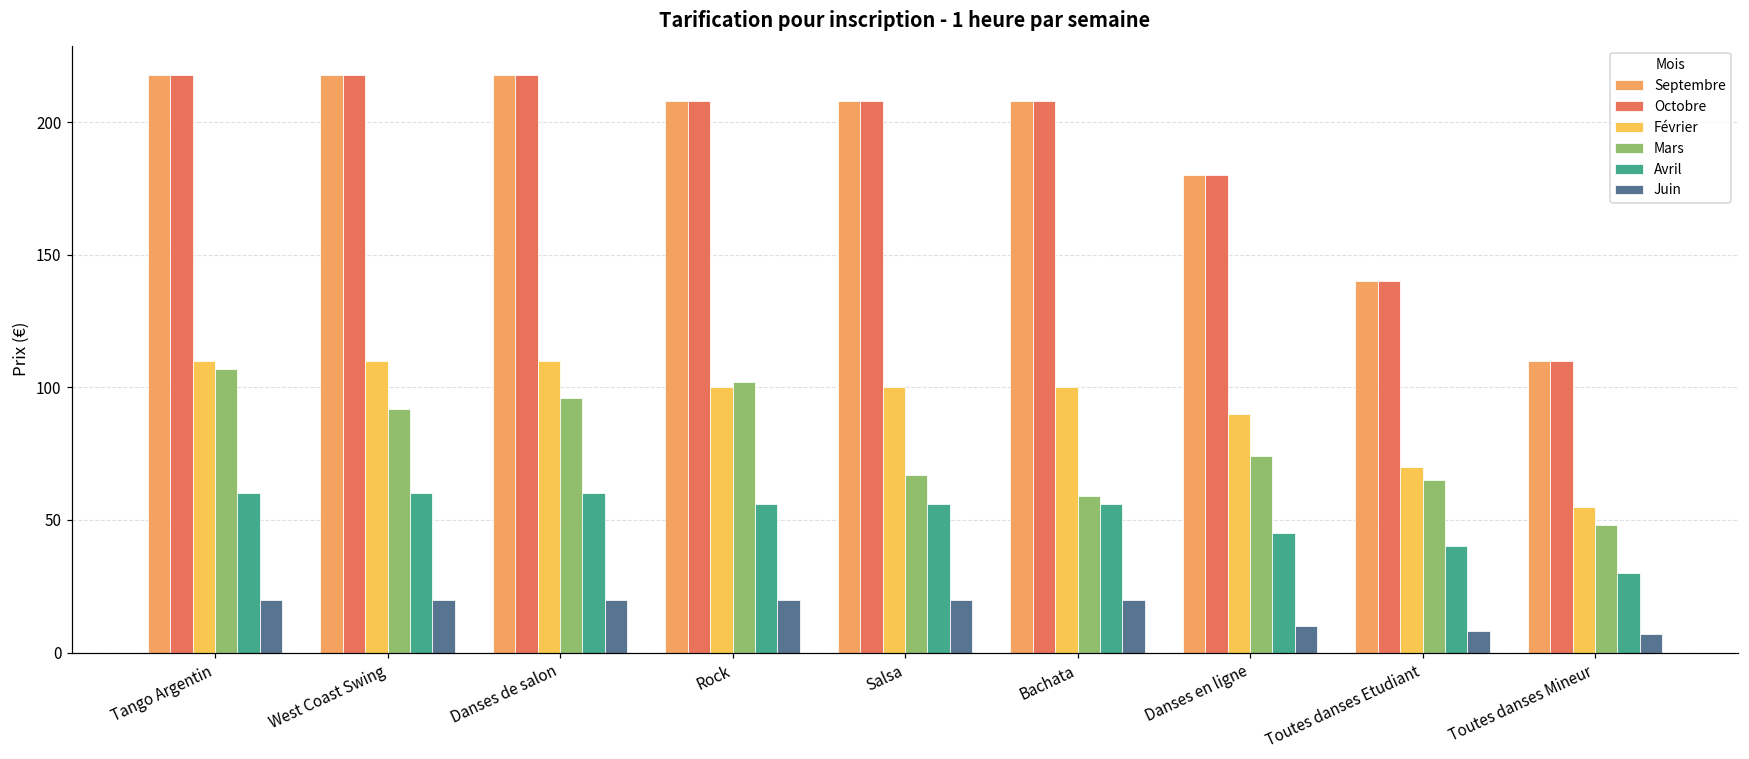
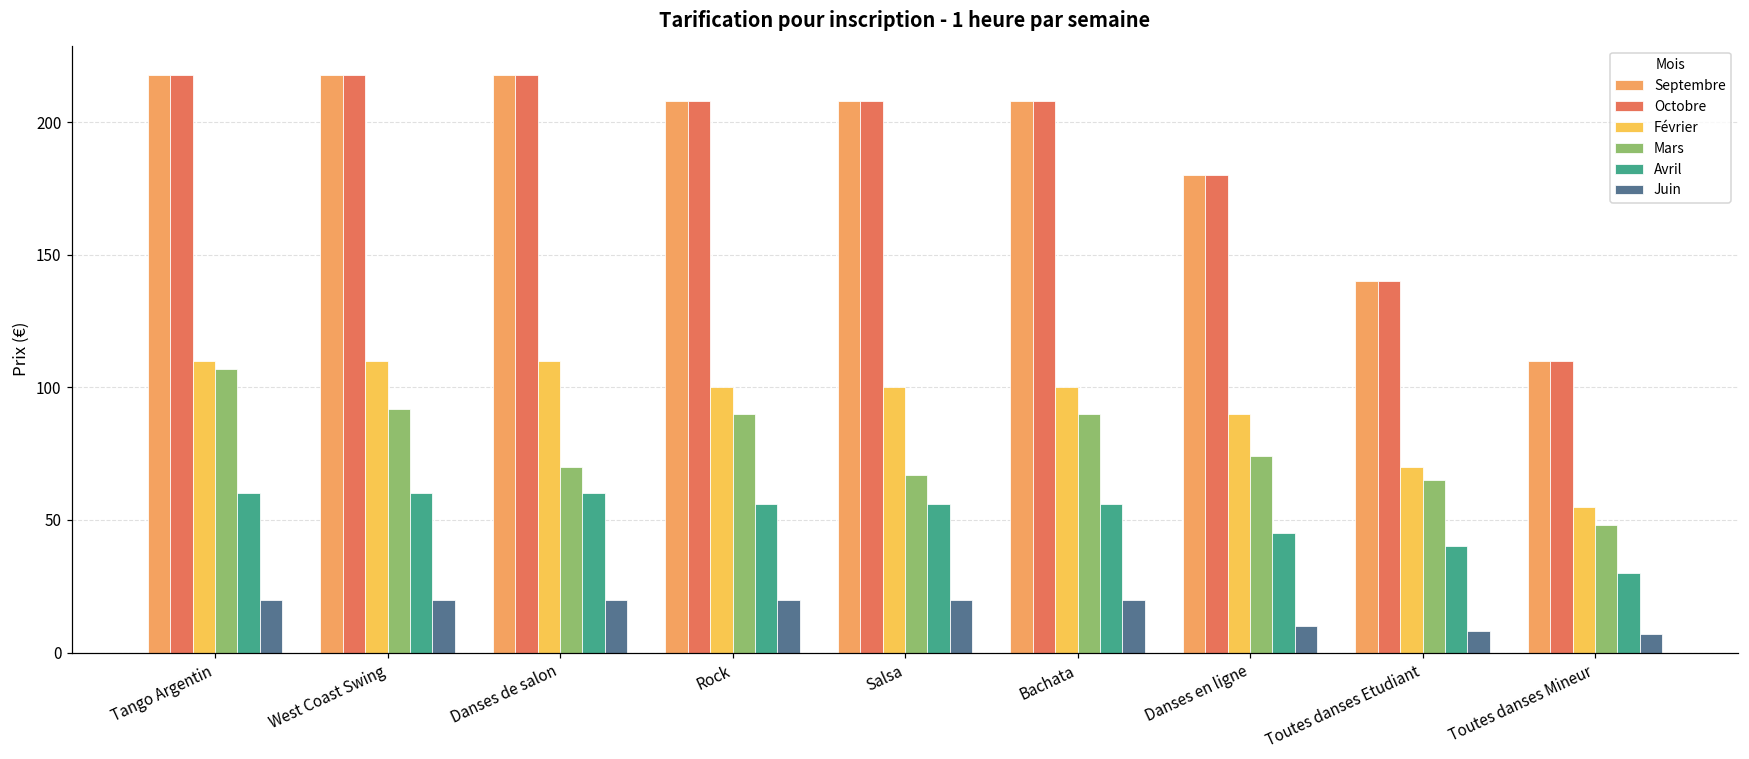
Mars, Danses de salon: 96 -> 70
Mars, Rock: 102 -> 90
Mars, Bachata: 59 -> 90
